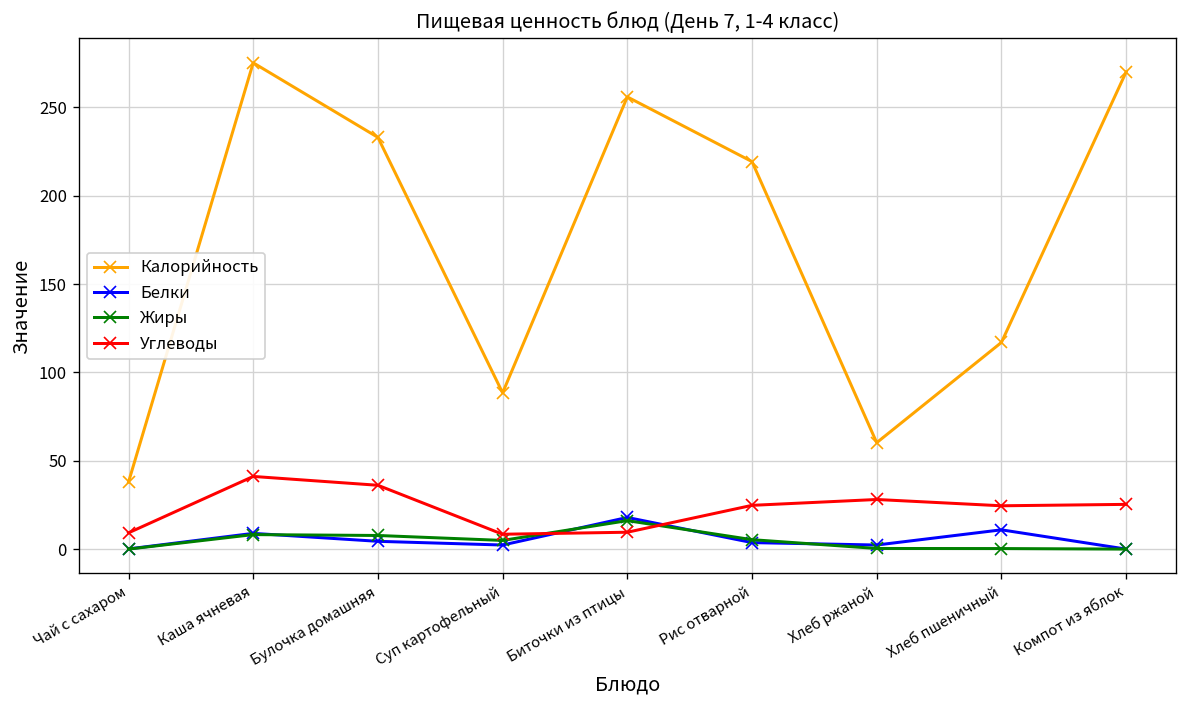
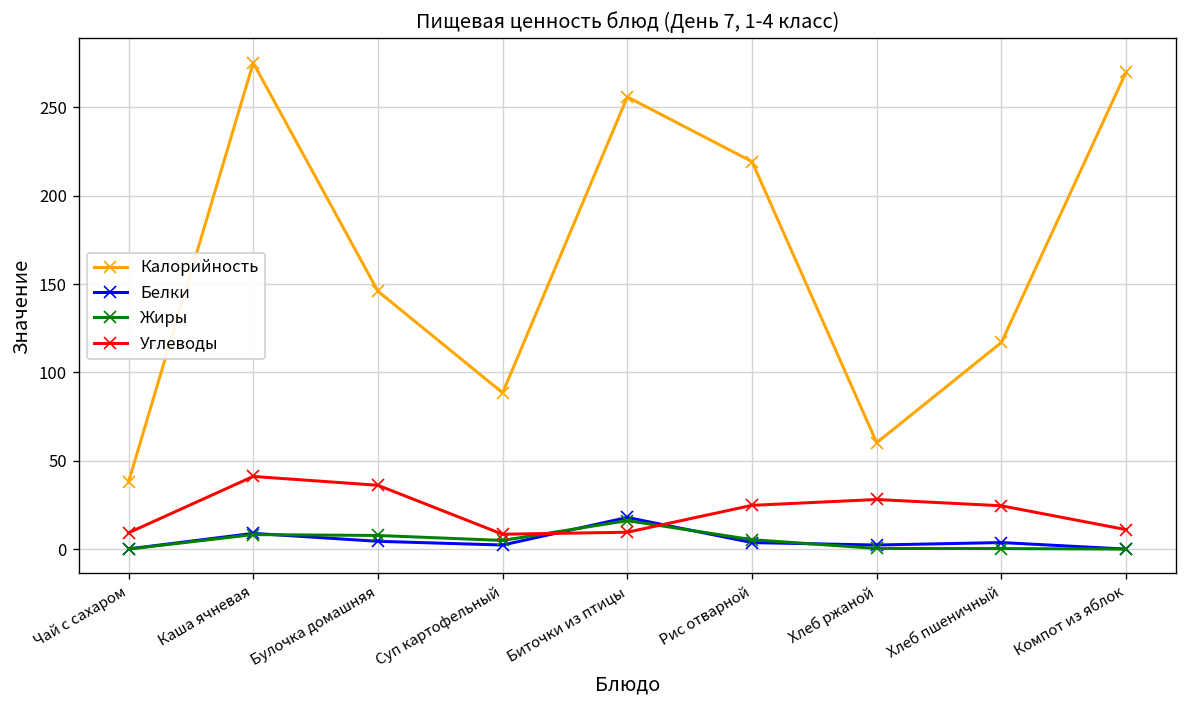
Калорийность, Булочка домашняя: 233 -> 146
Белки, Хлеб пшеничный: 11 -> 4
Углеводы, Компот из яблок: 25 -> 11
